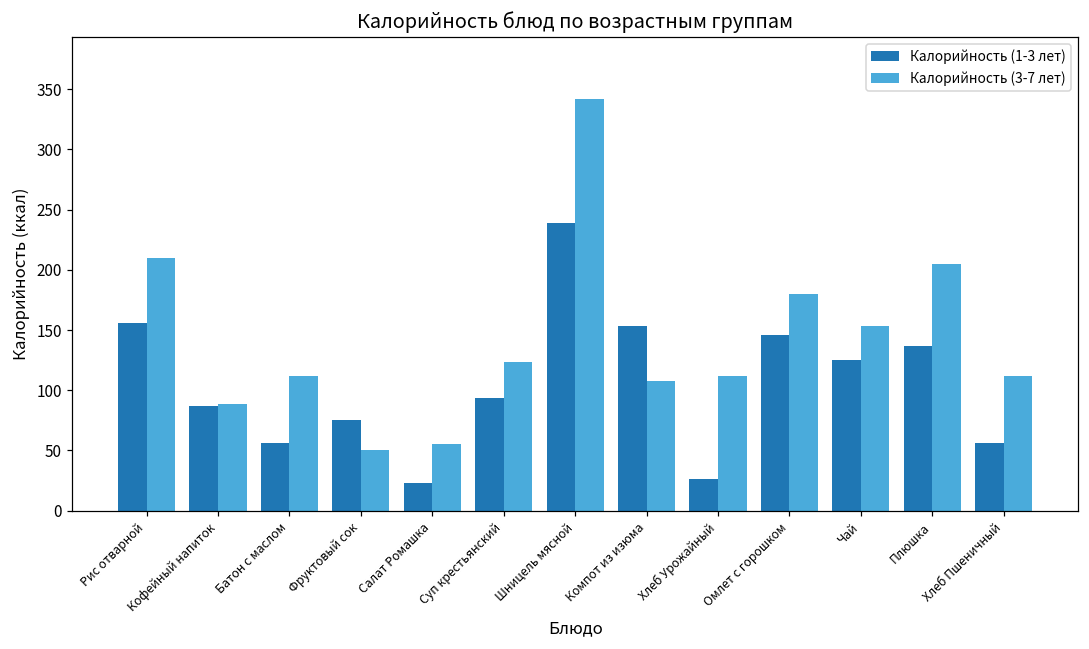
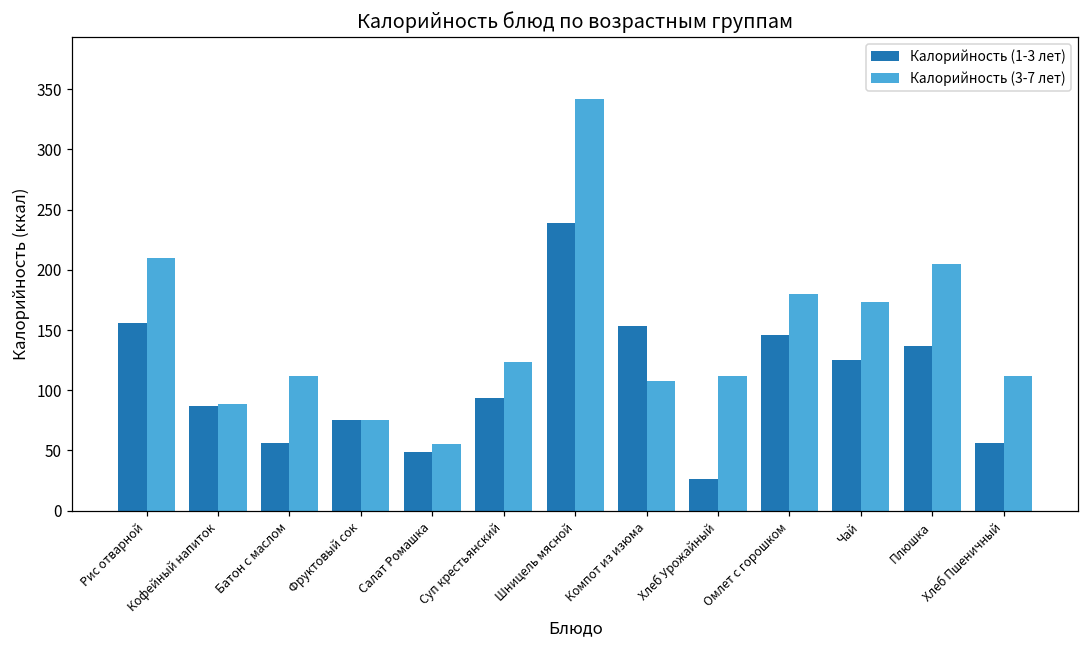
Калорийность (3-7 лет), Фруктовый сок: 50 -> 75
Калорийность (1-3 лет), Салат Ромашка: 23 -> 49
Калорийность (3-7 лет), Чай: 153 -> 174
